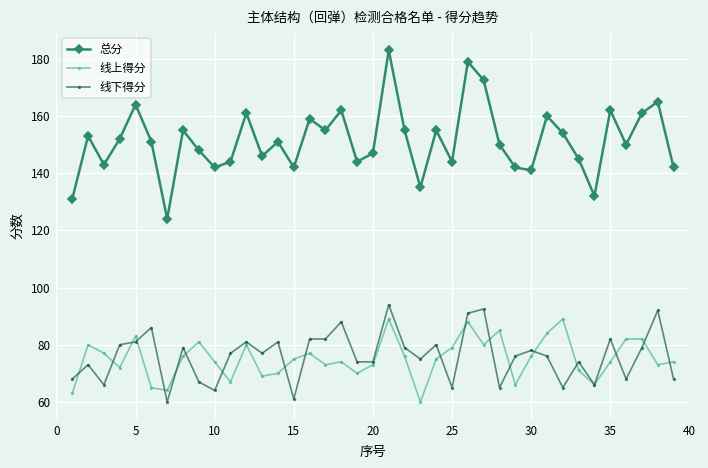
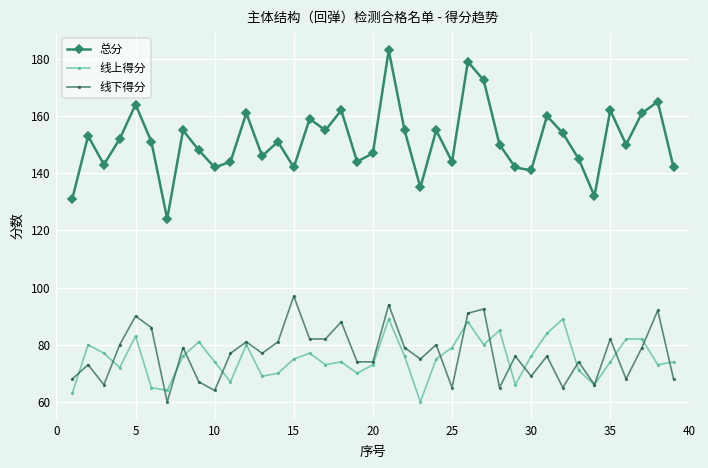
线下得分, 5: 81 -> 90
线下得分, 15: 61 -> 97
线下得分, 30: 78 -> 69
